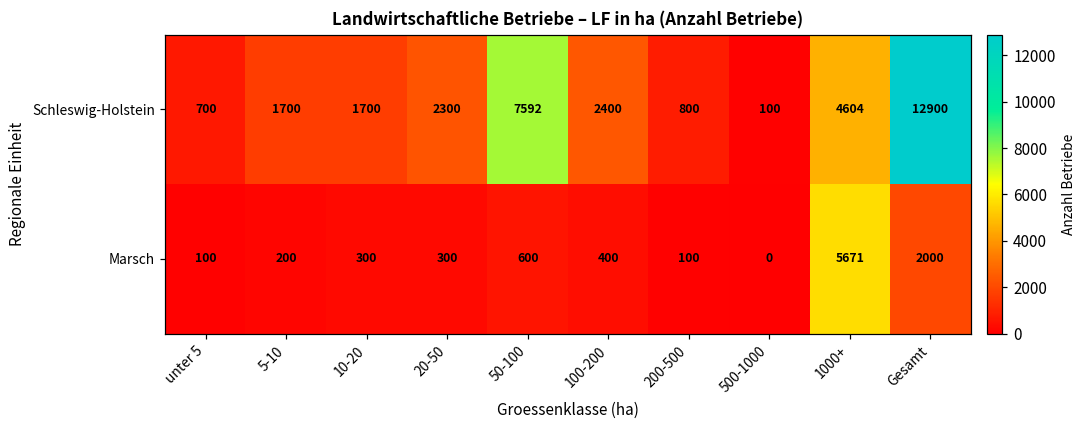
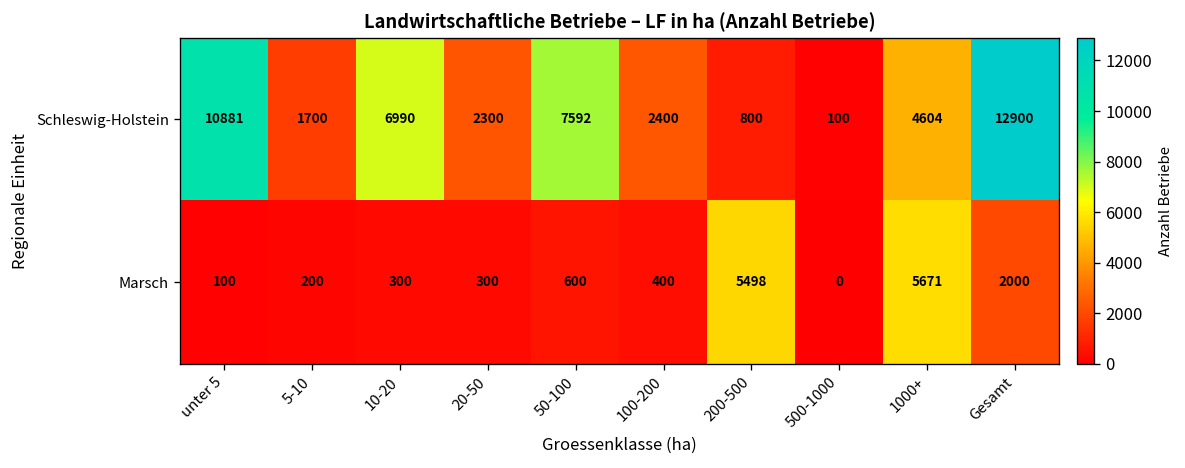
Schleswig-Holstein, unter 5: 700 -> 10881
Schleswig-Holstein, 10-20: 1700 -> 6990
Marsch, 200-500: 100 -> 5498
